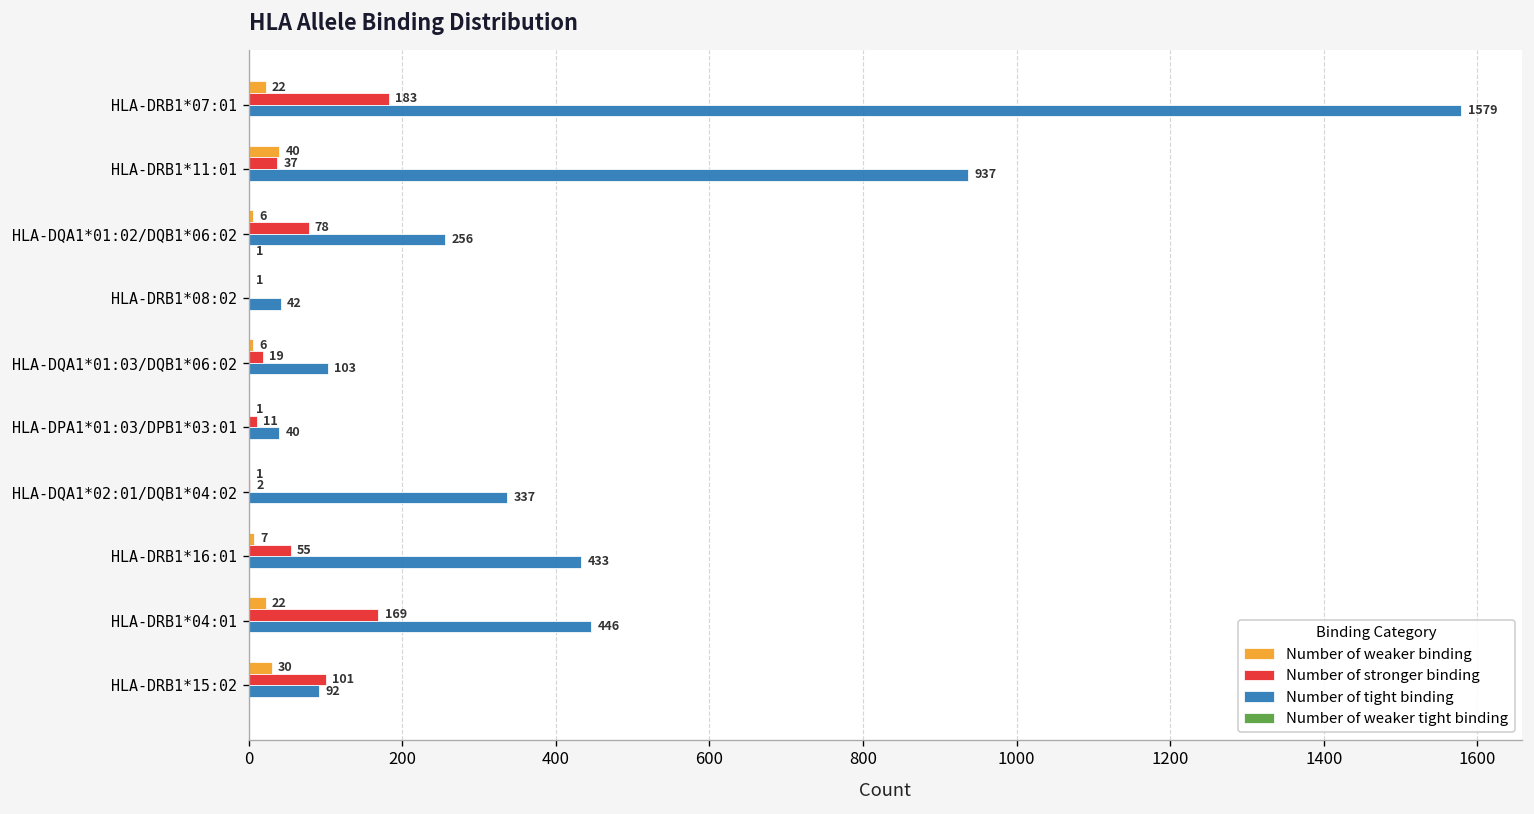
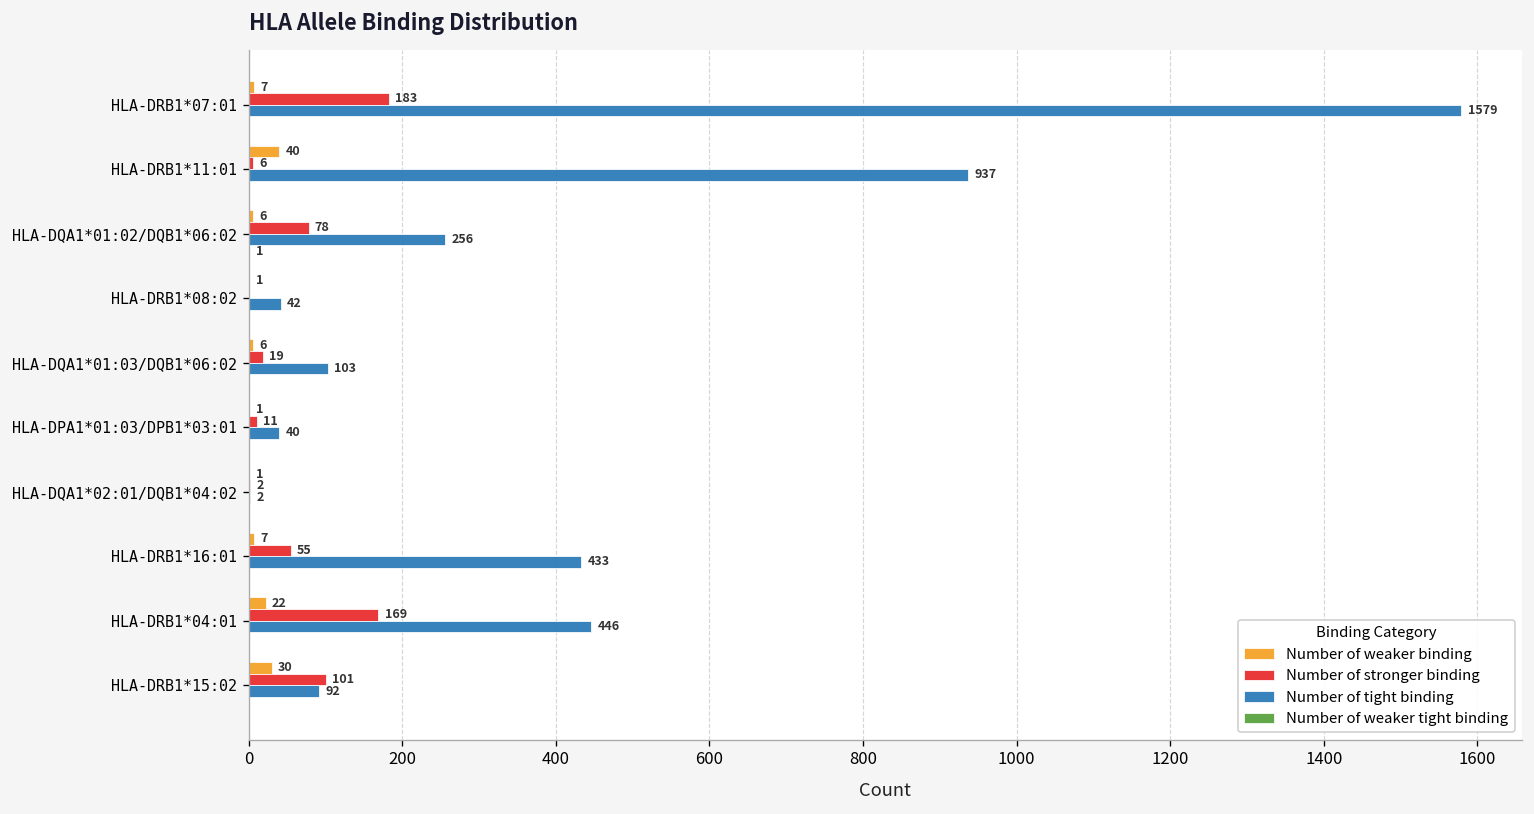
Number of weaker binding, HLA-DRB1*07:01: 22 -> 7
Number of stronger binding, HLA-DRB1*11:01: 37 -> 6
Number of tight binding, HLA-DQA1*02:01/DQB1*04:02: 337 -> 2
